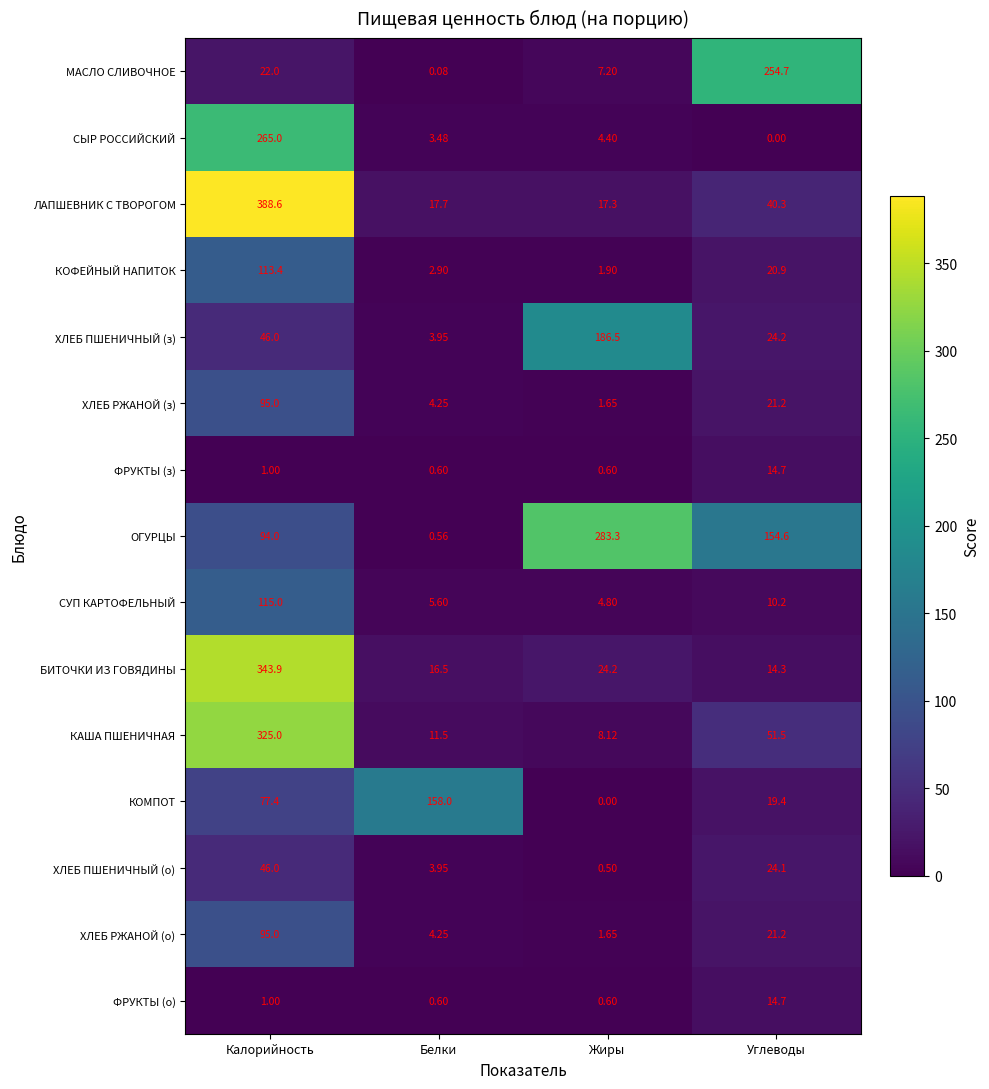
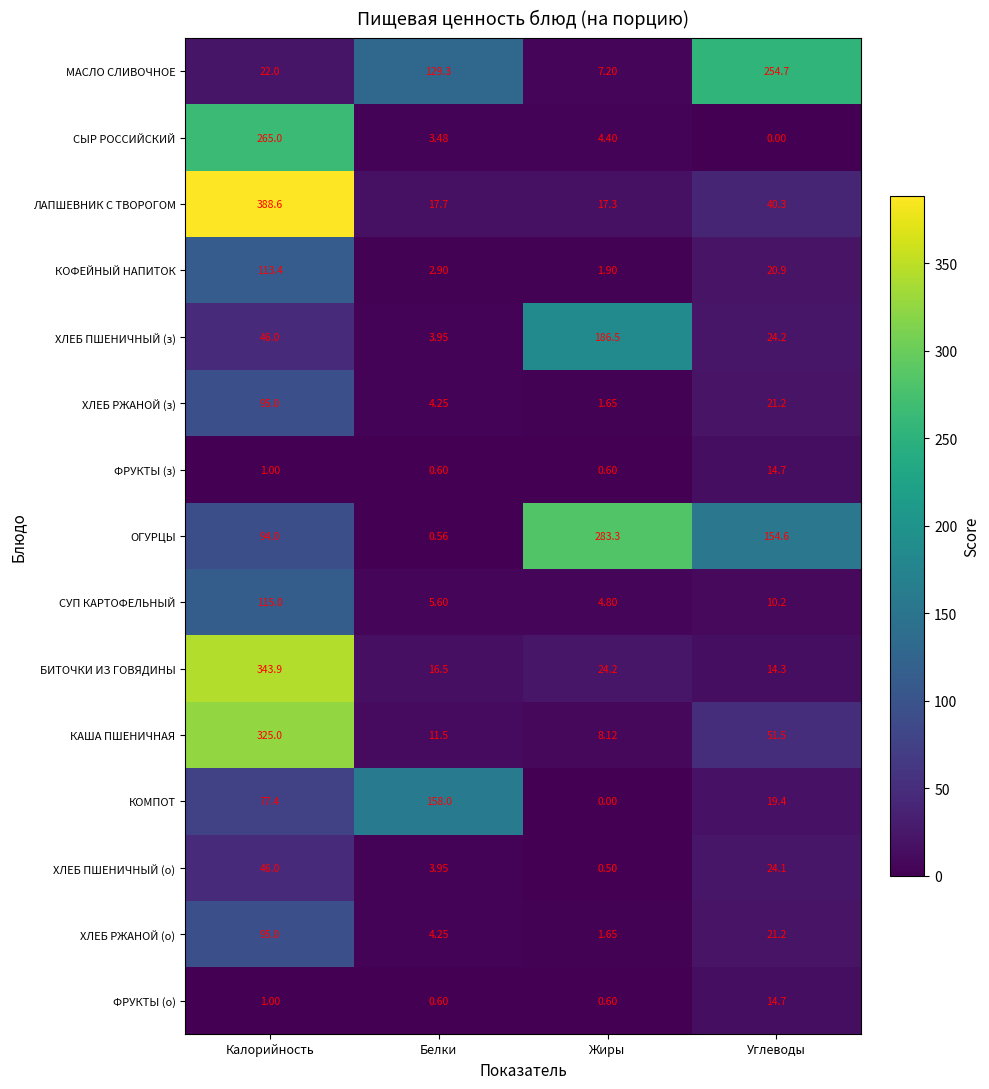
МАСЛО СЛИВОЧНОЕ, Белки: 0.08 -> 129.3
